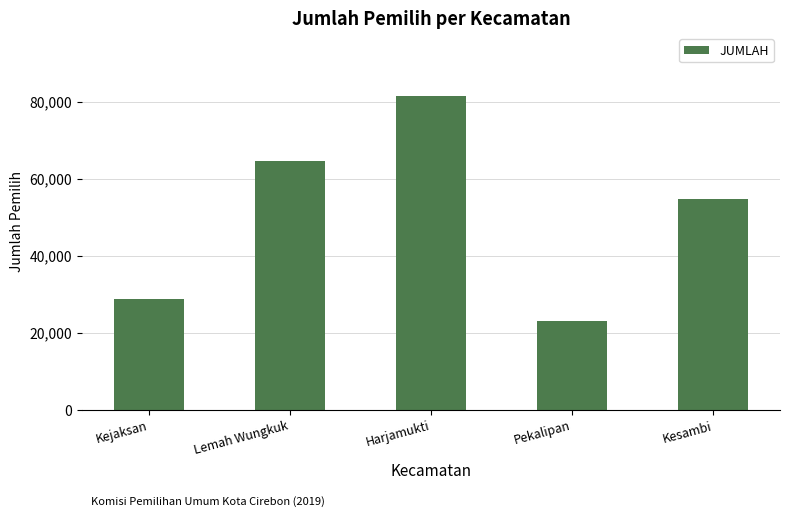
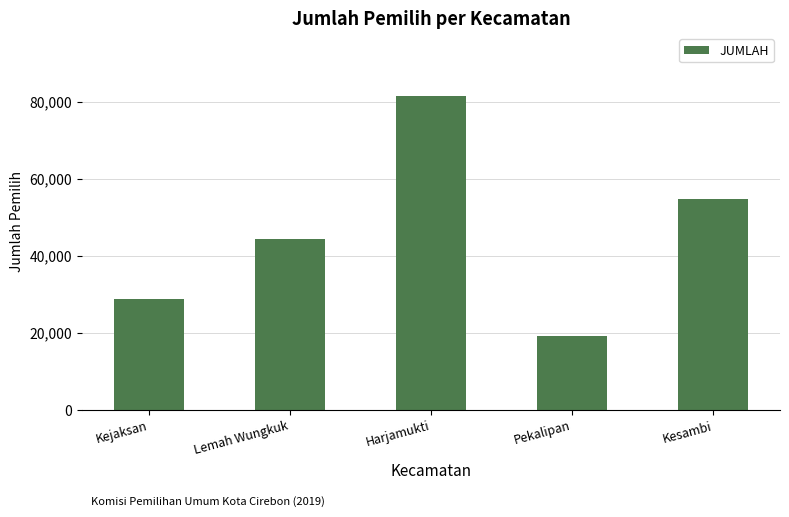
Lemah Wungkuk: 65,000 -> 44,000
Pekalipan: 23,000 -> 19,000
